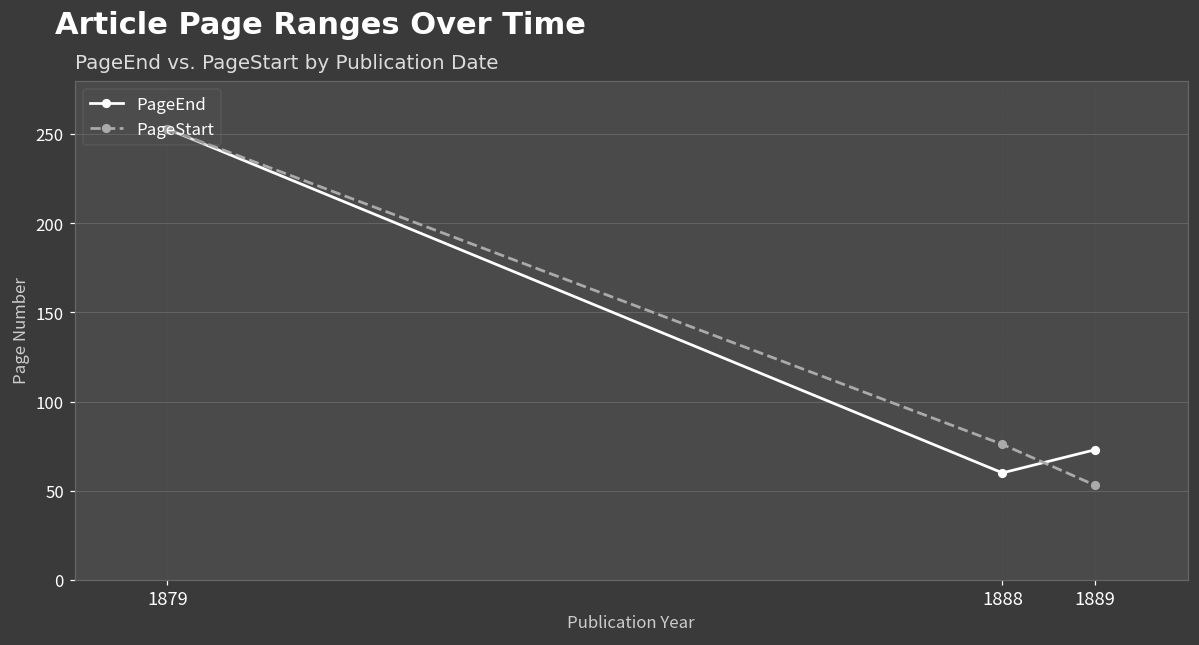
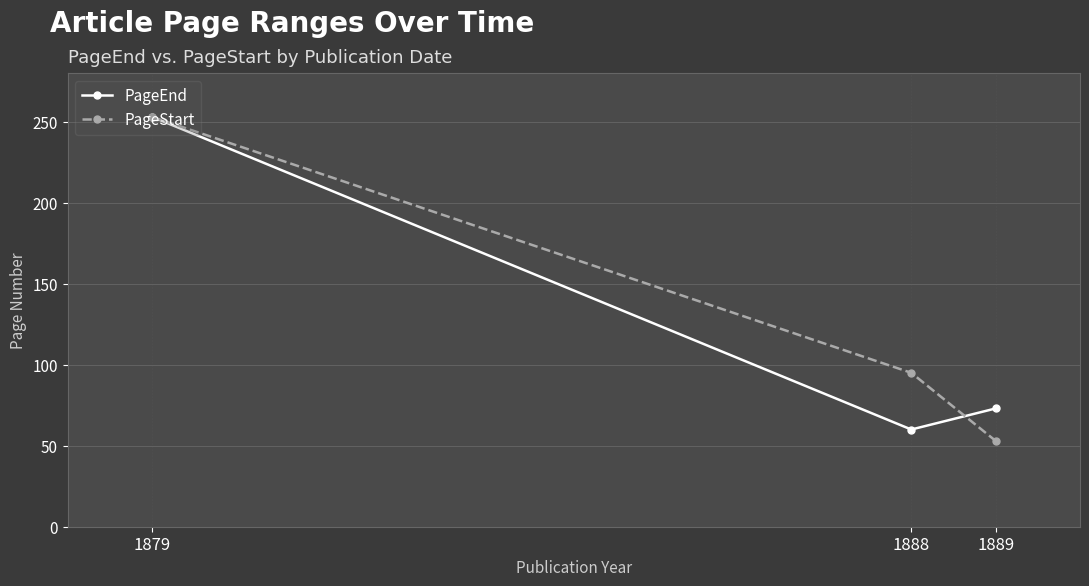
PageStart, 1888: 76 -> 95
